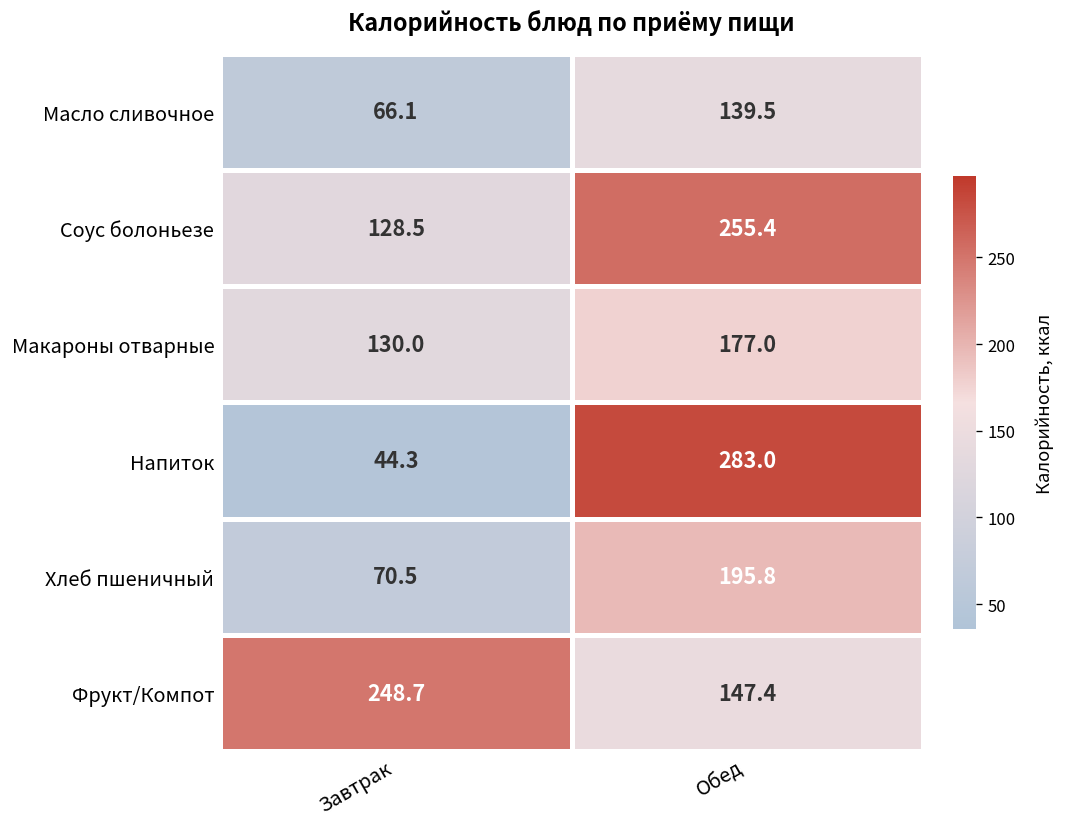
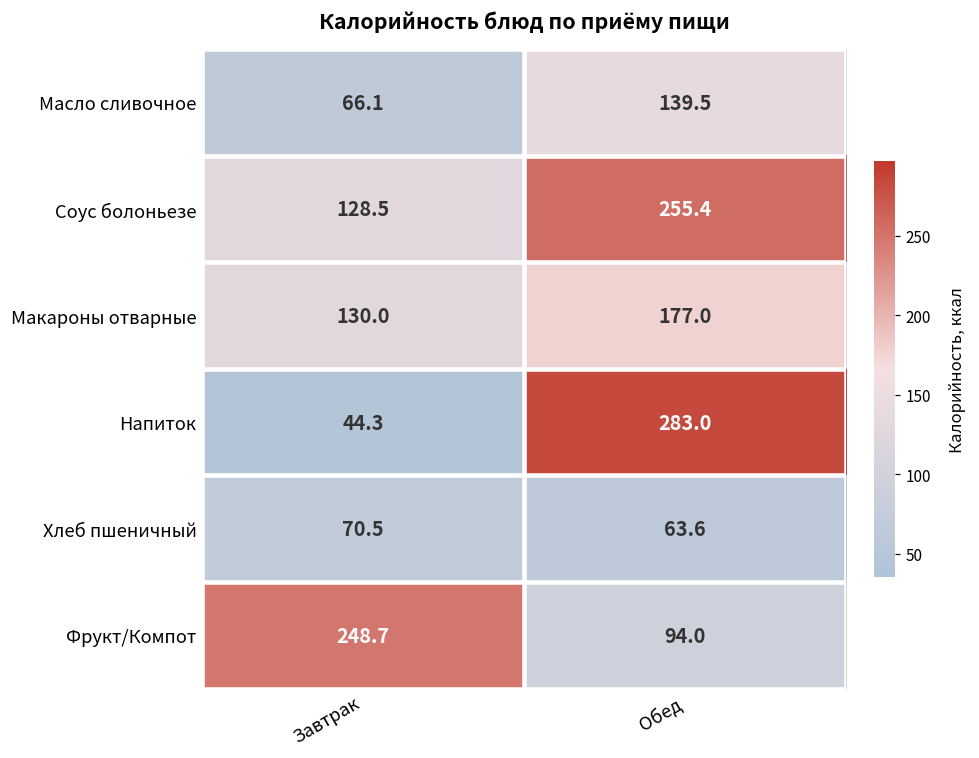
Хлеб пшеничный, Обед: 195.8 -> 63.6
Фрукт/Компот, Обед: 147.4 -> 94.0
